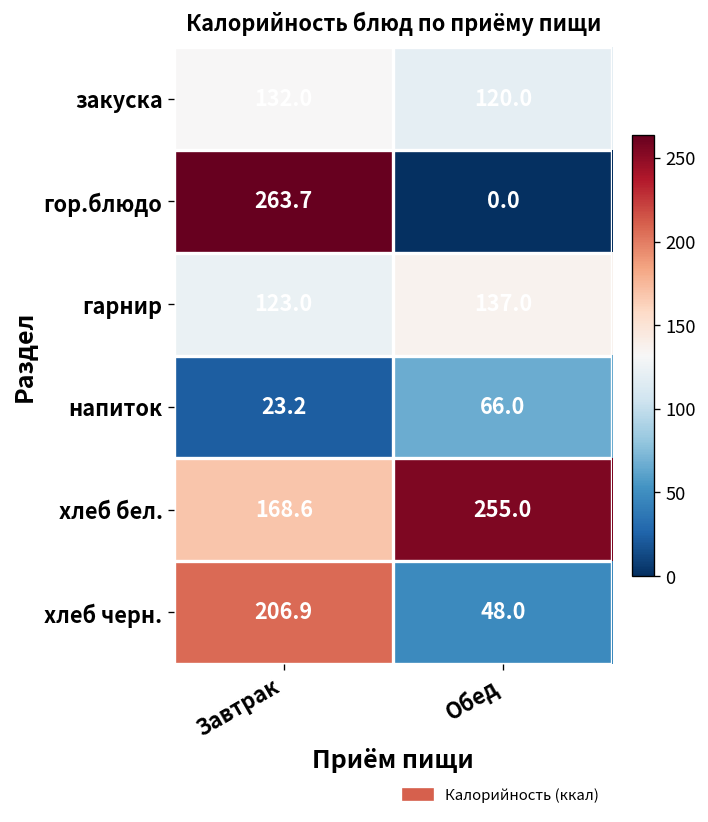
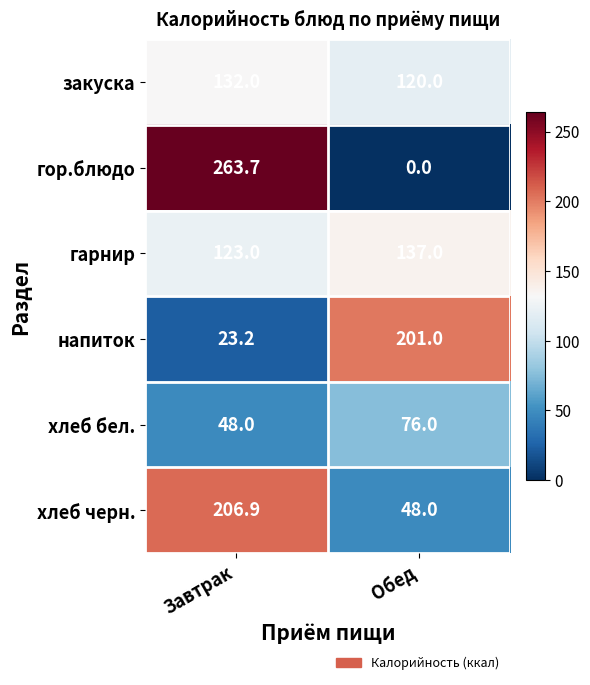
напиток, Обед: 66.0 -> 201.0
хлеб бел., Завтрак: 168.6 -> 48.0
хлеб бел., Обед: 255.0 -> 76.0
